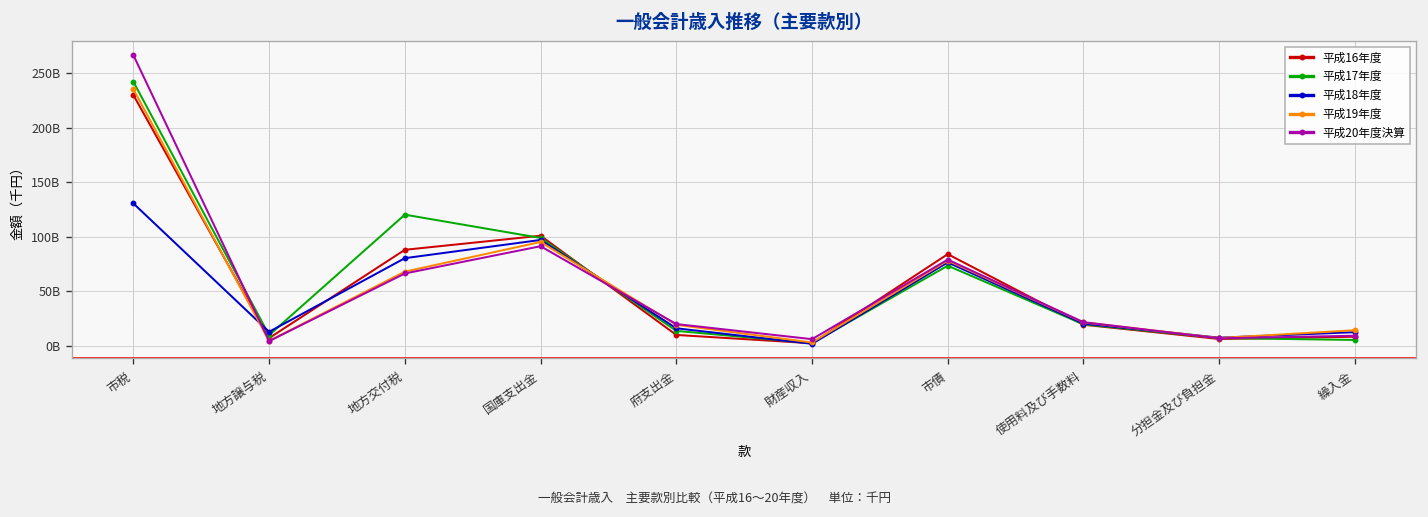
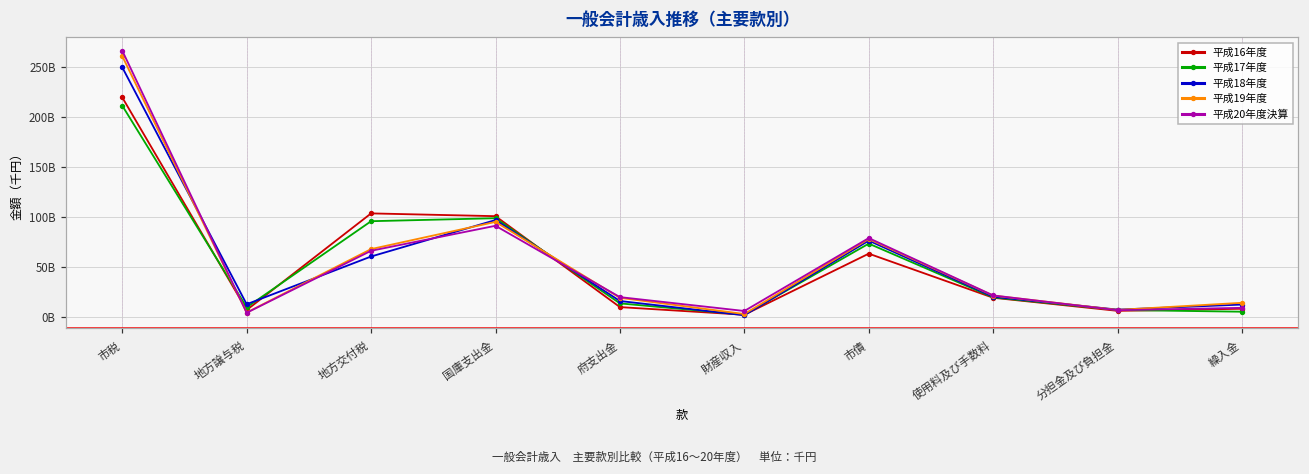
平成16年度, 市税: 230000000000 -> 220000000000
平成17年度, 市税: 240000000000 -> 210000000000
平成18年度, 市税: 130000000000 -> 250000000000
平成19年度, 市税: 240000000000 -> 260000000000
平成16年度, 地方交付税: 90000000000 -> 100000000000
平成17年度, 地方交付税: 120000000000 -> 100000000000
平成18年度, 地方交付税: 80000000000 -> 60000000000
平成16年度, 市債: 80000000000 -> 60000000000
